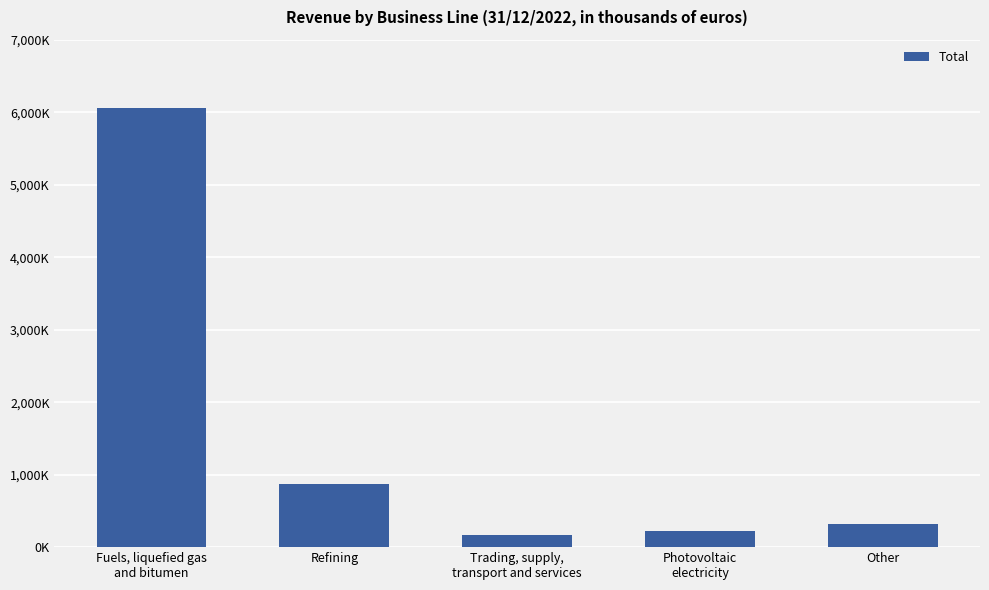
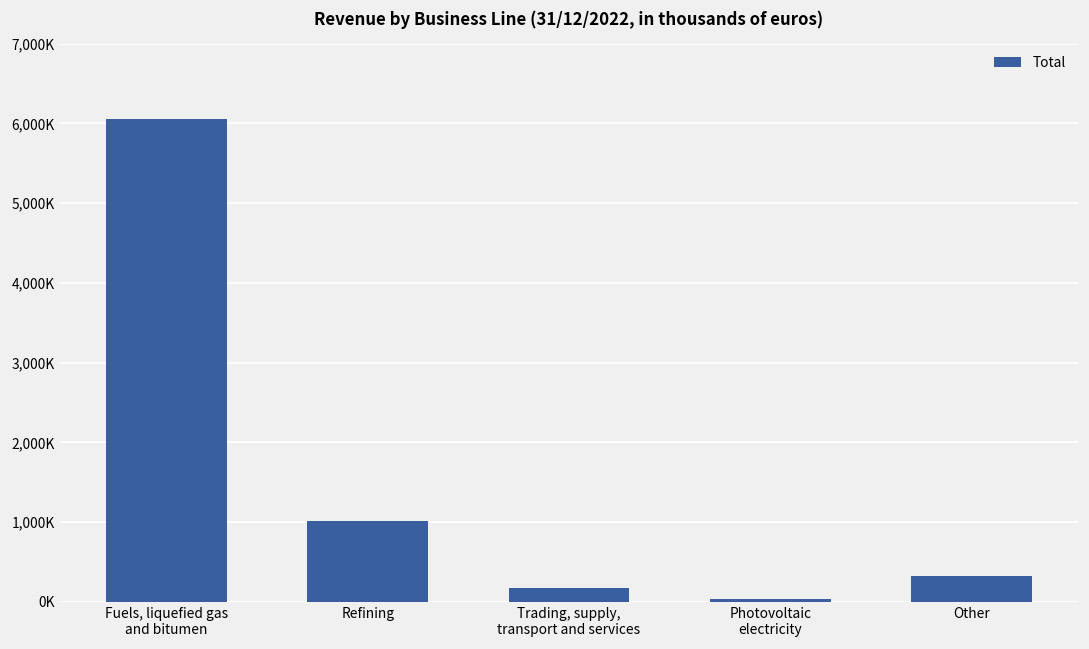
Refining: 900,000 -> 1,000,000
Photovoltaic electricity: 200,000 -> 0
